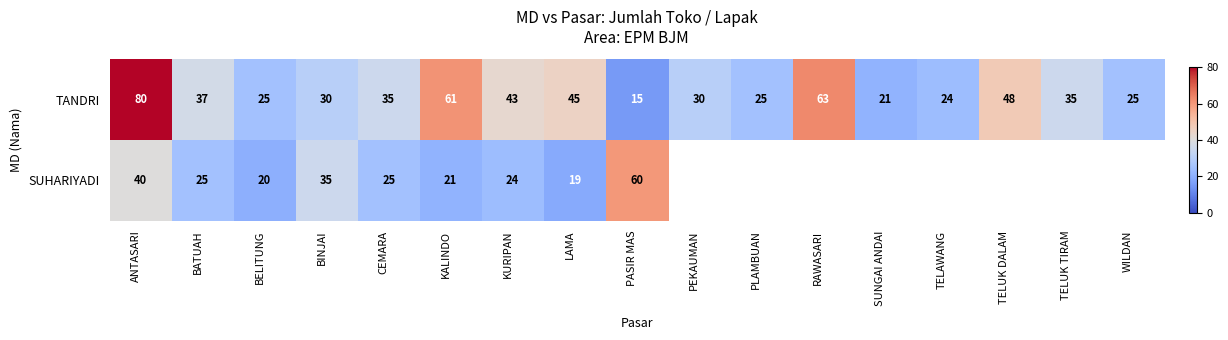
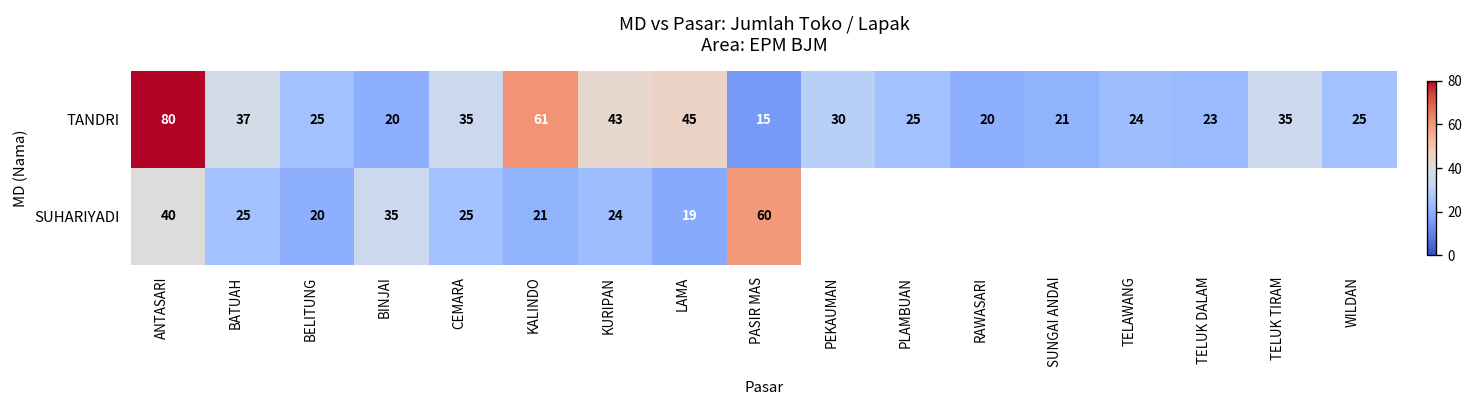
TANDRI, BINJAI: 30 -> 20
TANDRI, RAWASARI: 63 -> 20
TANDRI, TELUK DALAM: 48 -> 23
